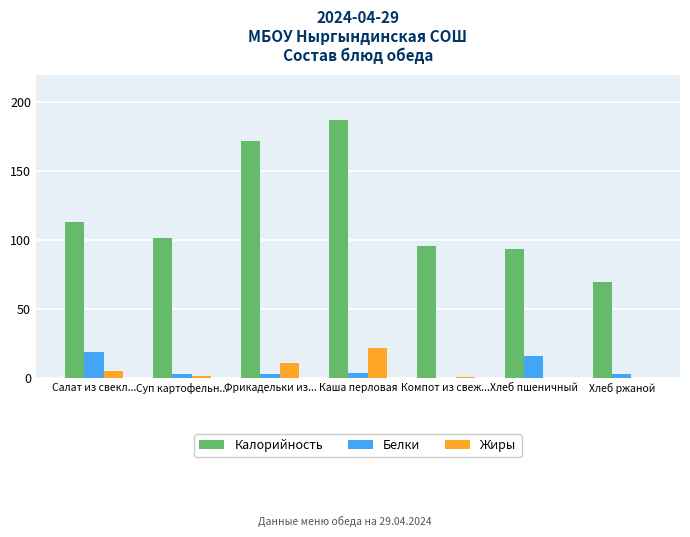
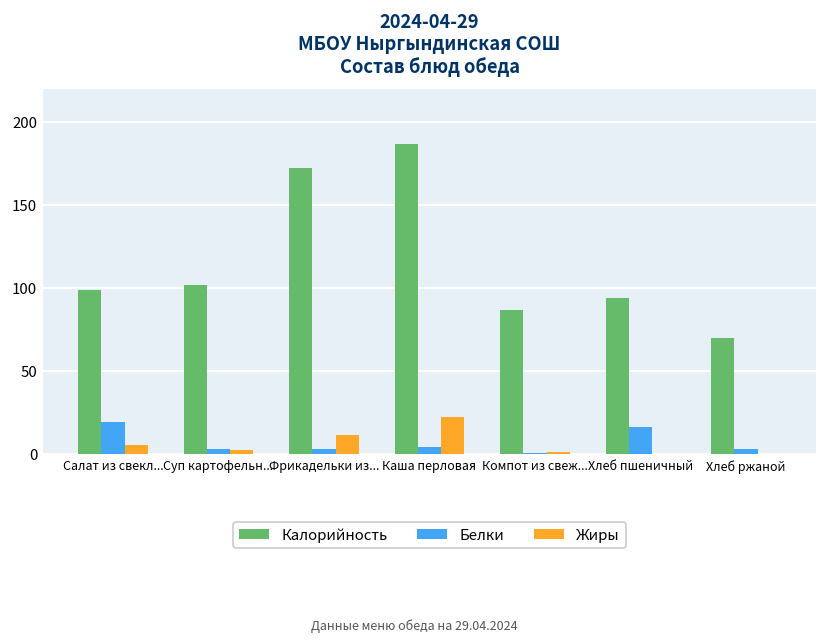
Калорийность, Салат из свекл...: 113 -> 99
Калорийность, Компот из свеж...: 96 -> 87
